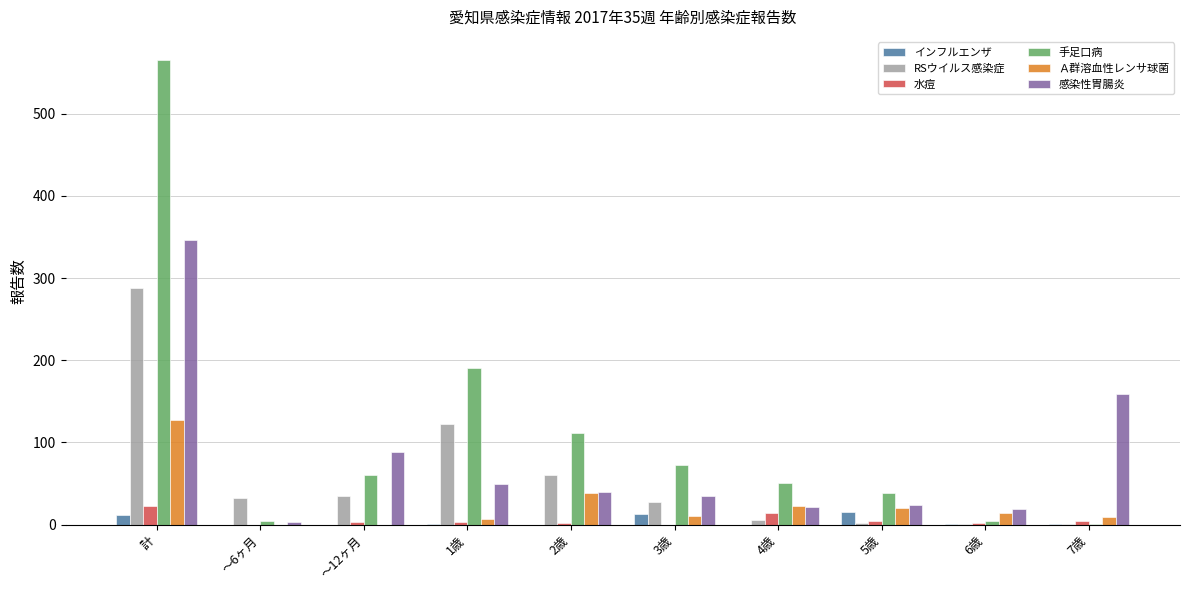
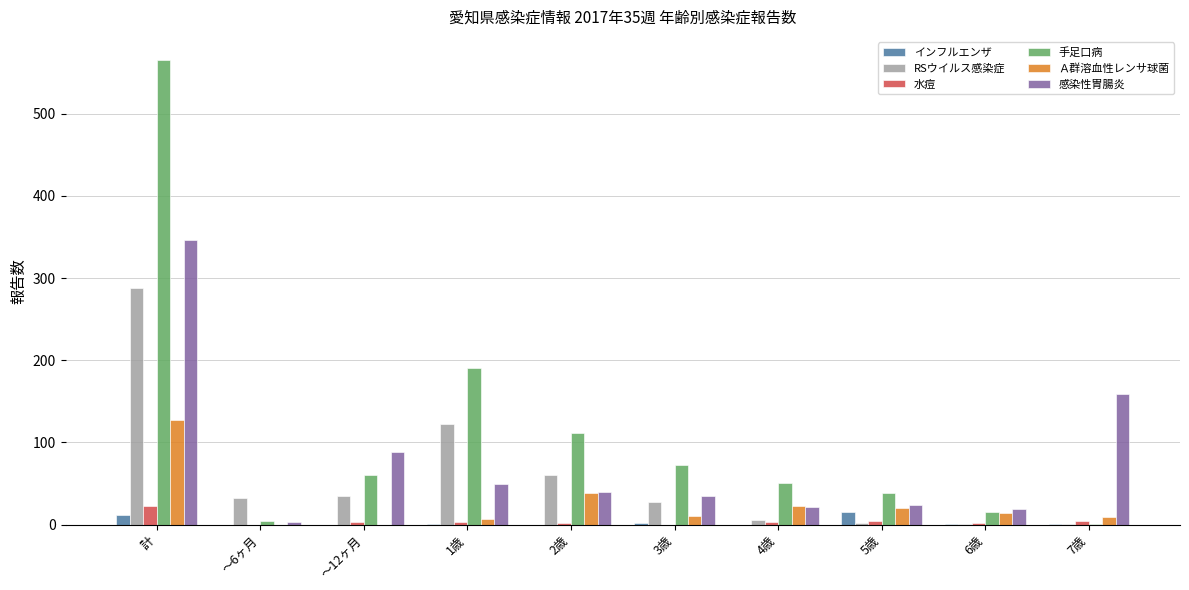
インフルエンザ, 3歳: 10 -> 0
水痘, 4歳: 10 -> 0
手足口病, 6歳: 10 -> 20
